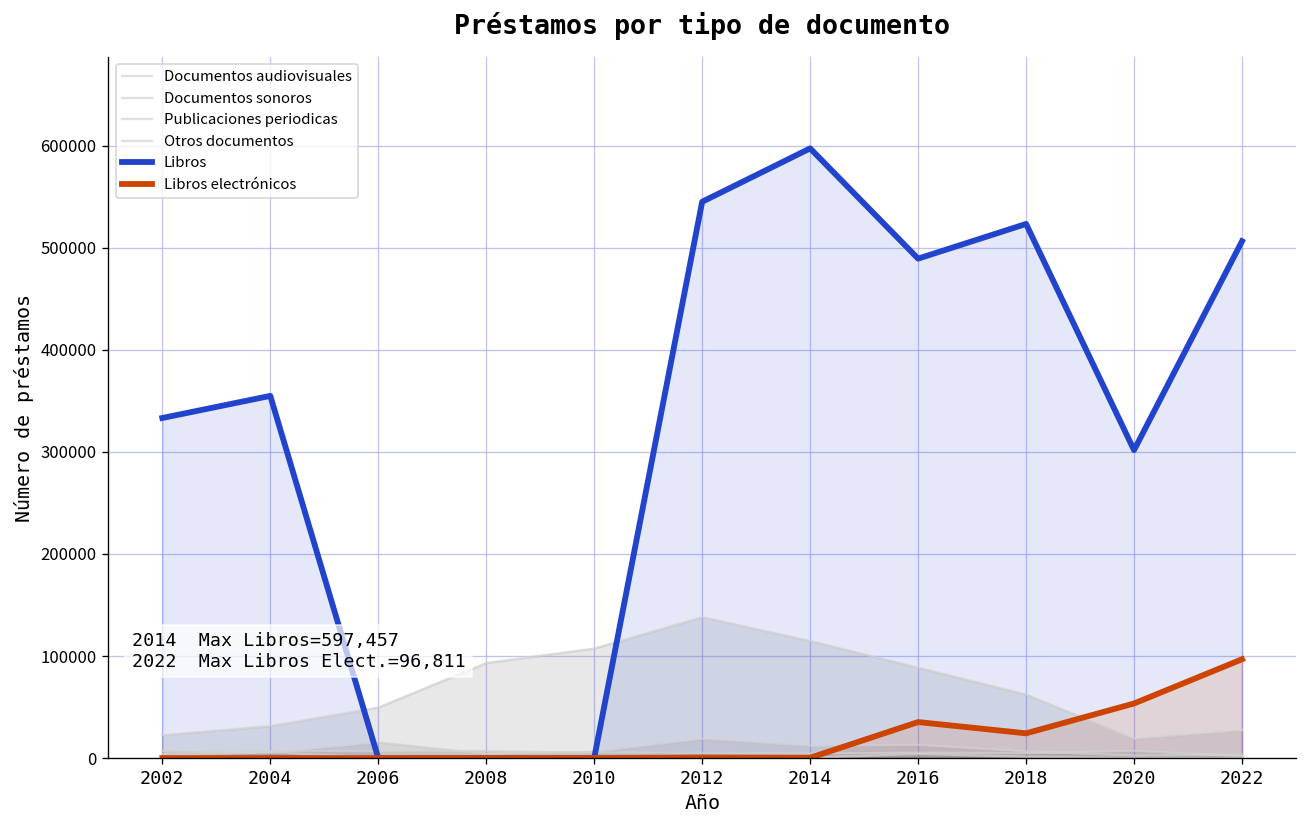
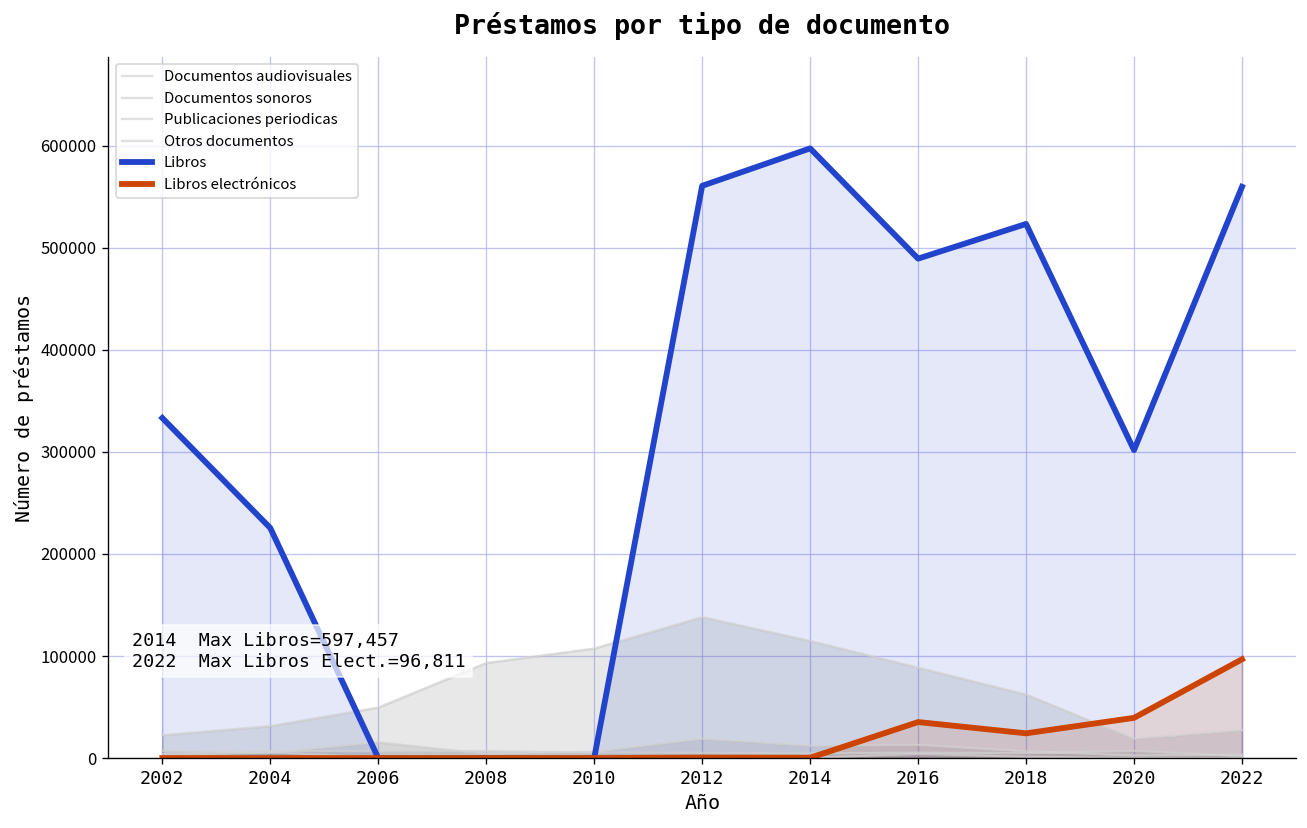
Libros, 2004: 350000 -> 230000
Libros, 2012: 550000 -> 560000
Libros electrónicos, 2020: 50000 -> 40000
Libros, 2022: 510000 -> 560000
